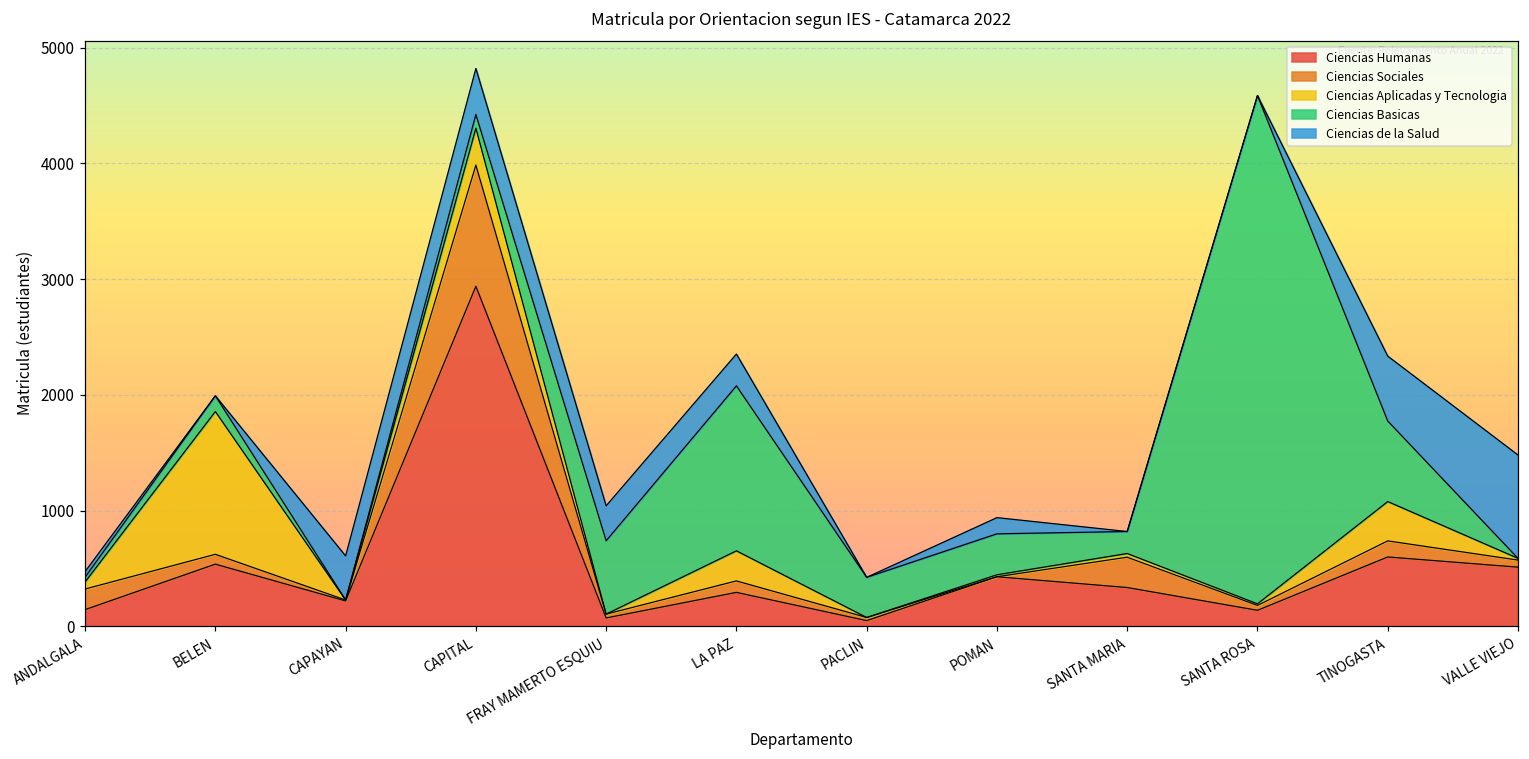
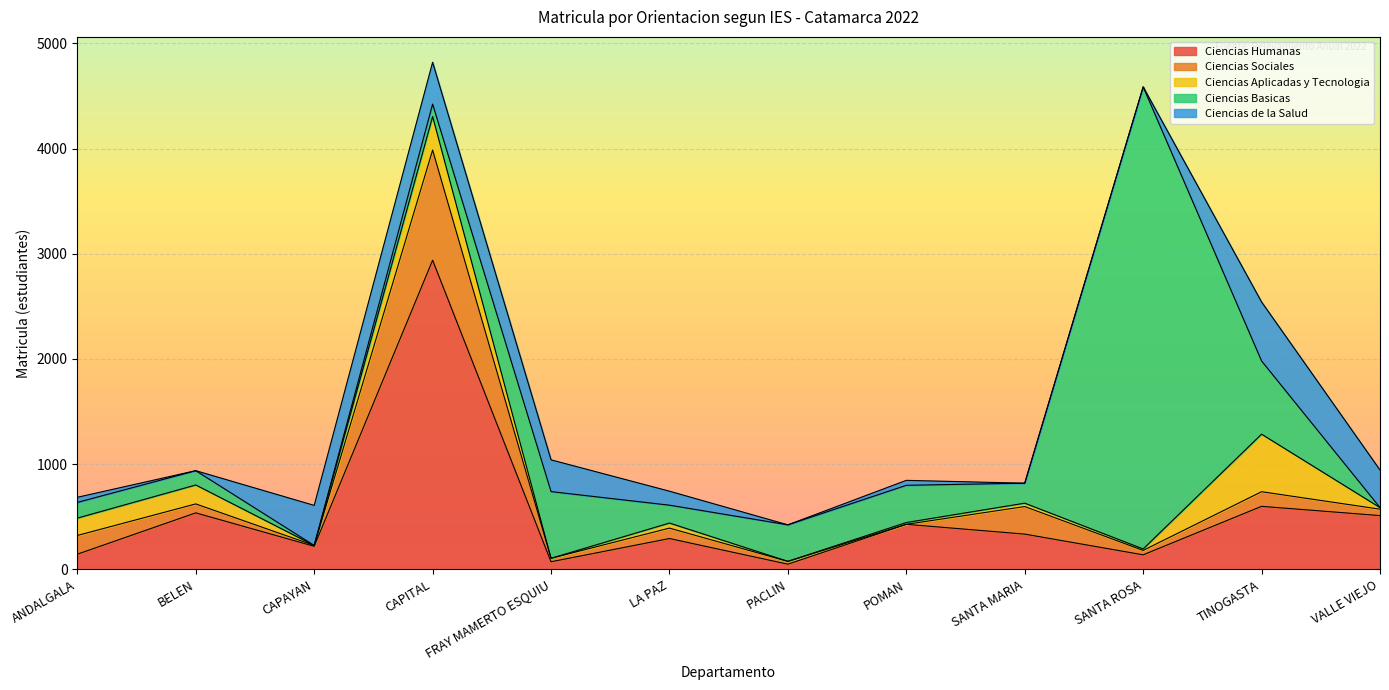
Ciencias Aplicadas y Tecnologia, ANDALGALA: 60 -> 170
Ciencias Basicas, ANDALGALA: 40 -> 150
Ciencias Aplicadas y Tecnologia, BELEN: 1230 -> 180
Ciencias Aplicadas y Tecnologia, LA PAZ: 260 -> 50
Ciencias Basicas, LA PAZ: 1430 -> 170
Ciencias de la Salud, LA PAZ: 280 -> 130
Ciencias de la Salud, POMAN: 140 -> 50
Ciencias Aplicadas y Tecnologia, TINOGASTA: 340 -> 550
Ciencias de la Salud, VALLE VIEJO: 890 -> 360
